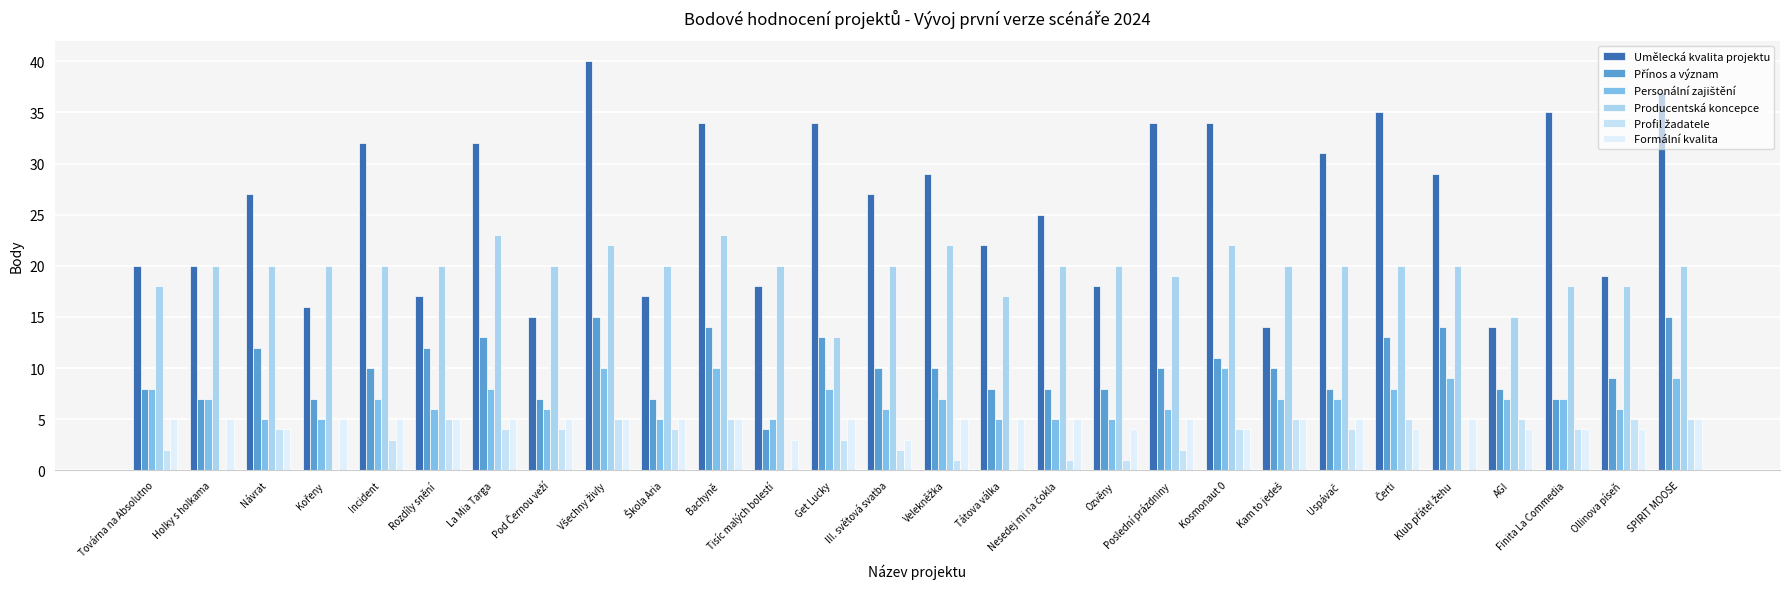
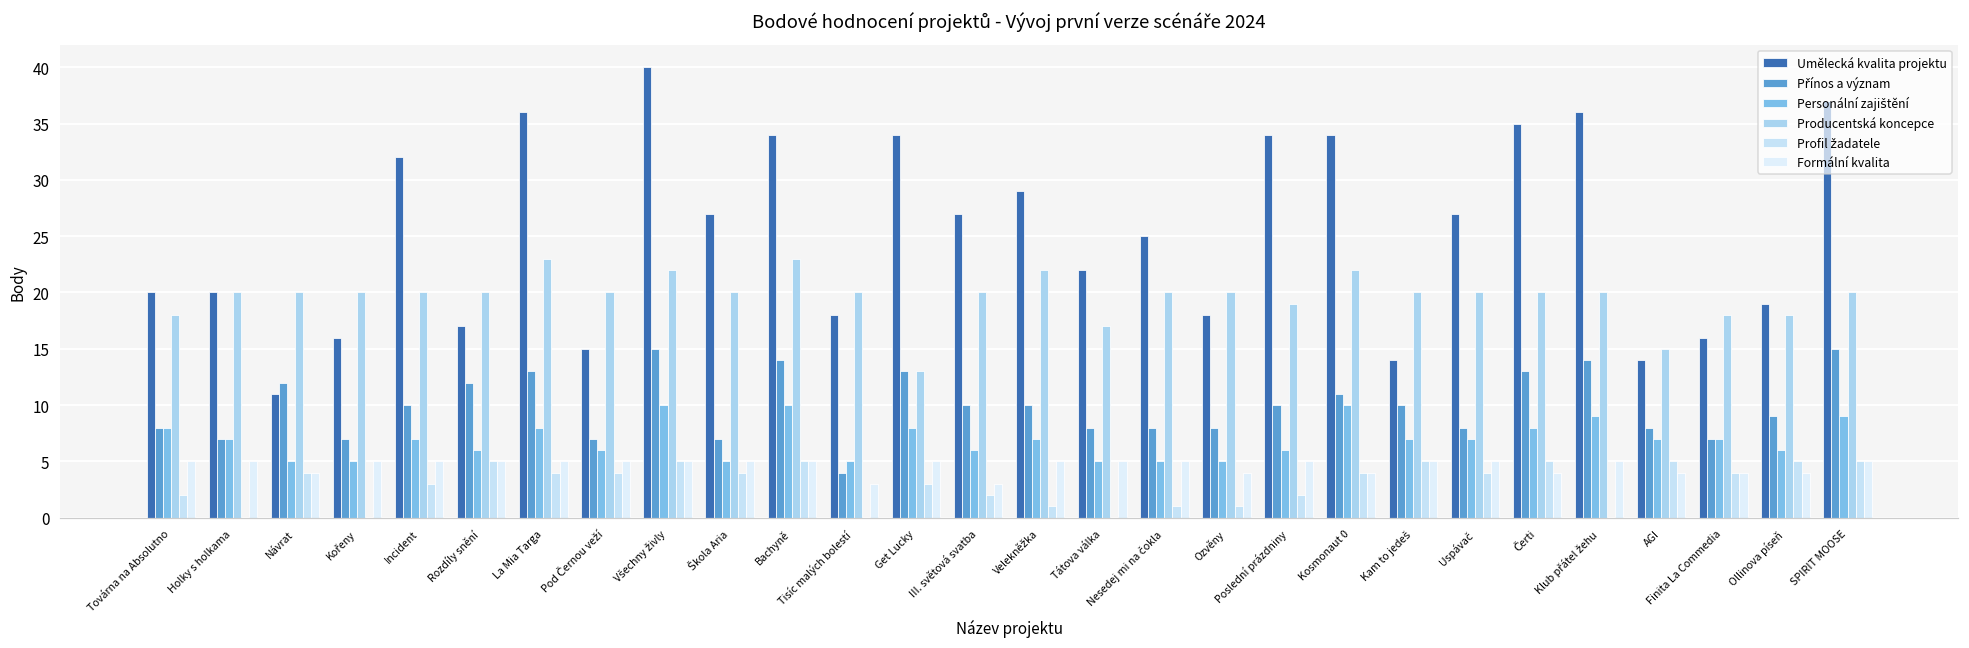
Umělecká kvalita projektu, Návrat: 27 -> 11
Umělecká kvalita projektu, La Mia Targa: 32 -> 36
Umělecká kvalita projektu, Škola Aria: 17 -> 27
Umělecká kvalita projektu, Uspávač: 31 -> 27
Umělecká kvalita projektu, Klub přátel žehu: 29 -> 36
Umělecká kvalita projektu, Finita La Commedia: 35 -> 16
